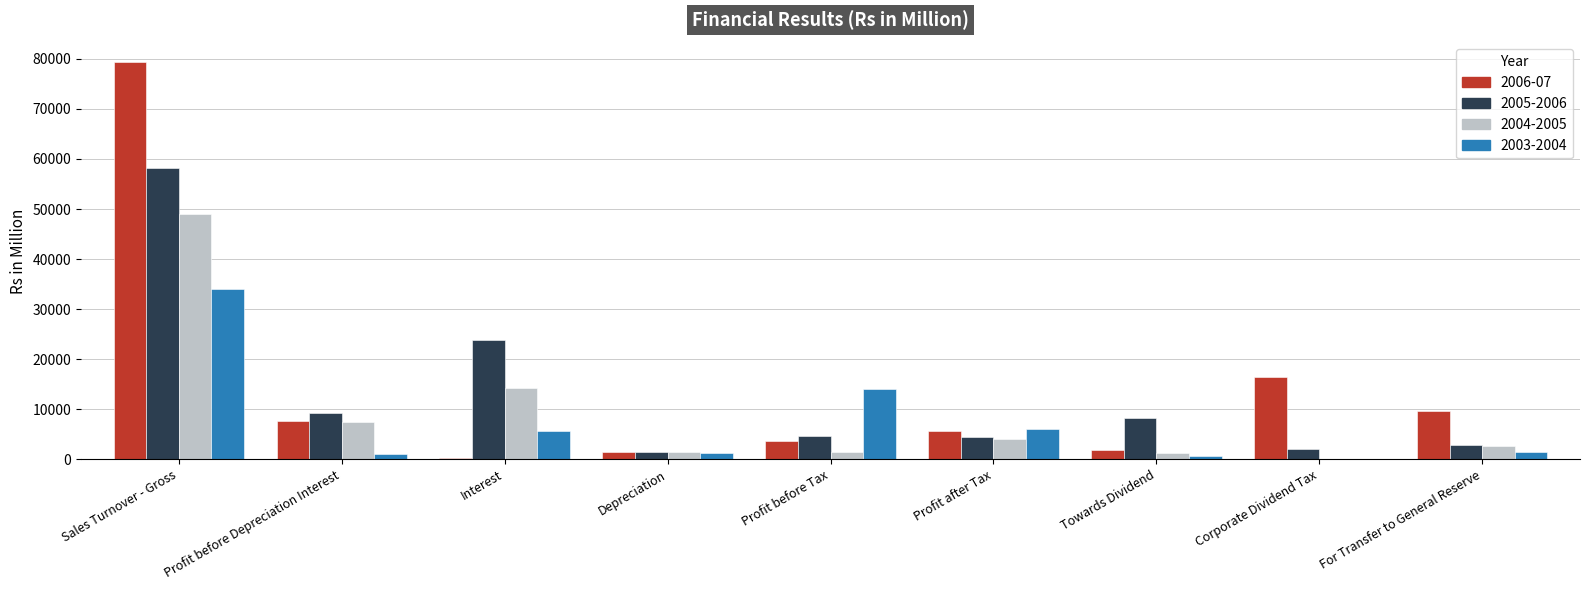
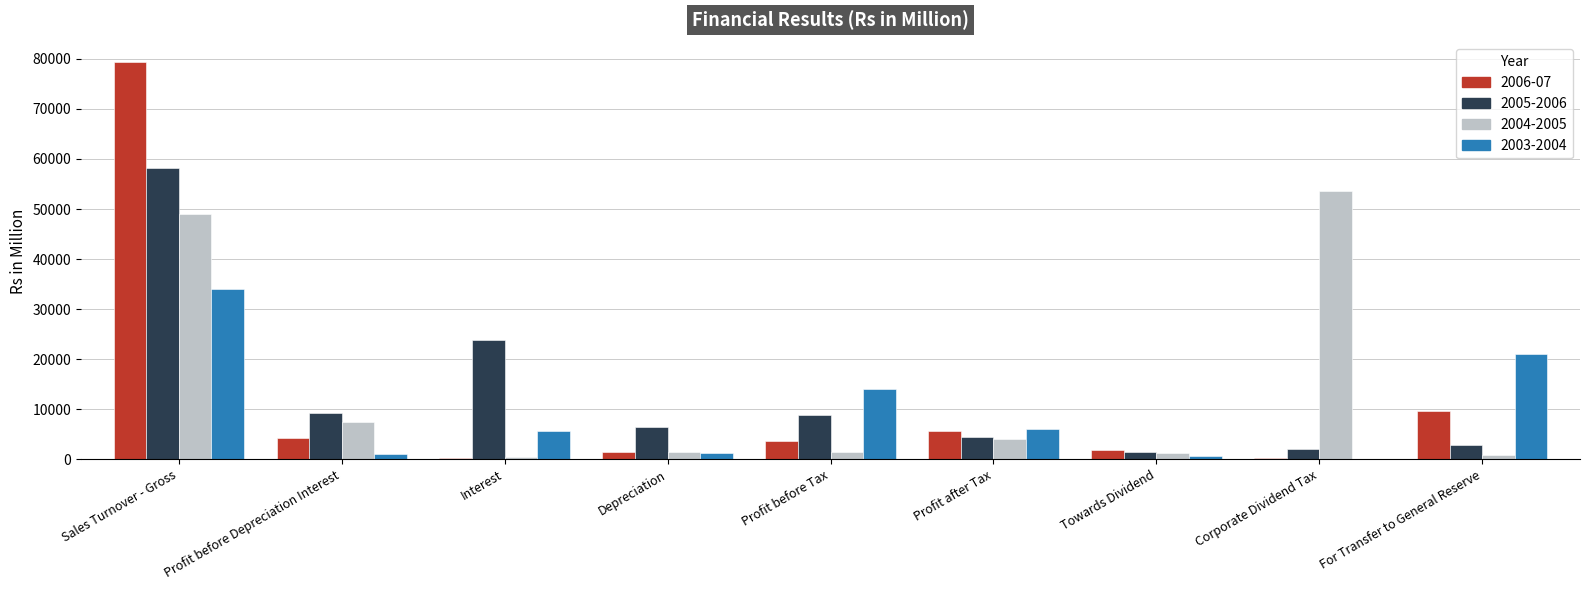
2006-07, Profit before Depreciation Interest: 8000 -> 4000
2004-2005, Interest: 14000 -> 1000
2005-2006, Depreciation: 1000 -> 7000
2005-2006, Profit before Tax: 5000 -> 9000
2005-2006, Towards Dividend: 8000 -> 1000
2006-07, Corporate Dividend Tax: 17000 -> 0
2004-2005, Corporate Dividend Tax: 0 -> 54000
2004-2005, For Transfer to General Reserve: 3000 -> 1000
2003-2004, For Transfer to General Reserve: 1000 -> 21000
